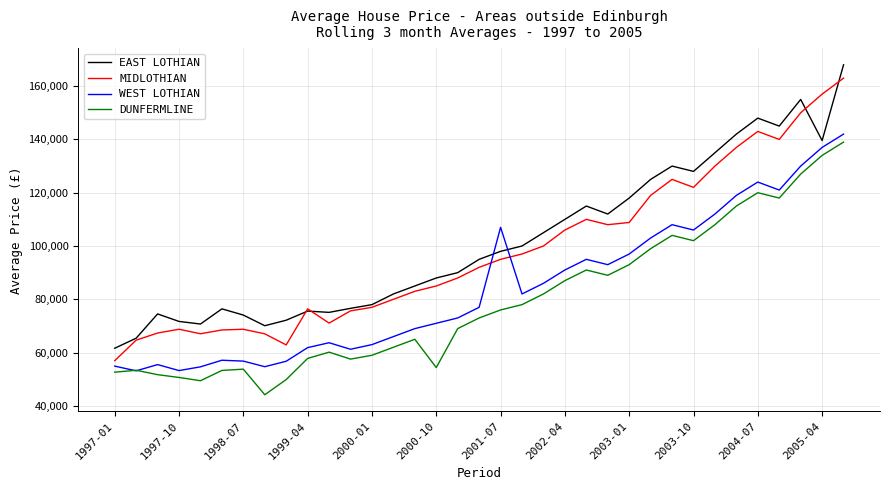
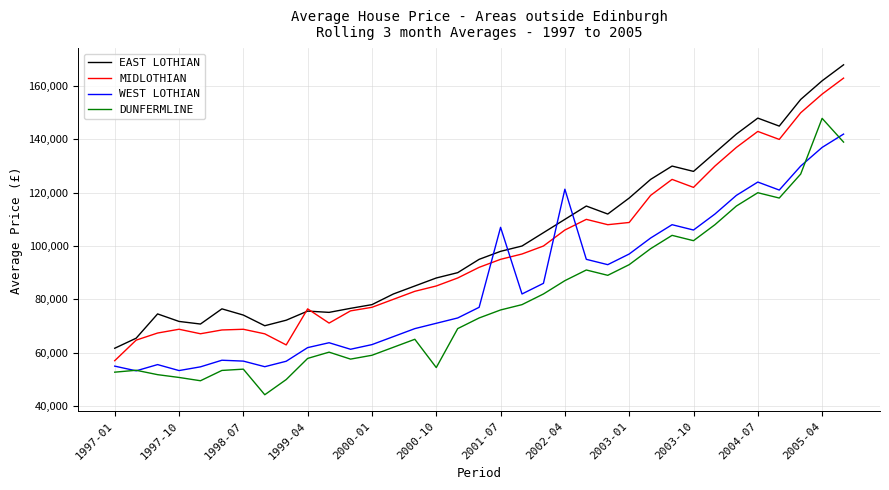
WEST LOTHIAN, 2002-04: 91,000 -> 121,000
EAST LOTHIAN, 2005-04: 140,000 -> 162,000
DUNFERMLINE, 2005-04: 134,000 -> 148,000
